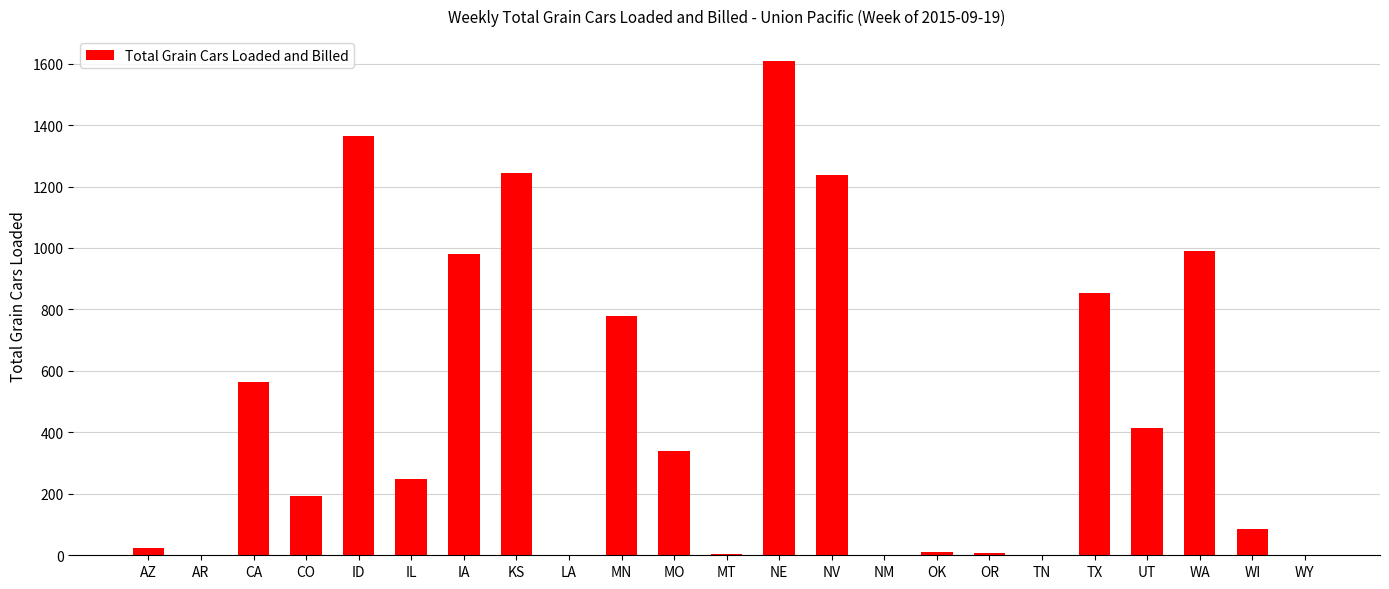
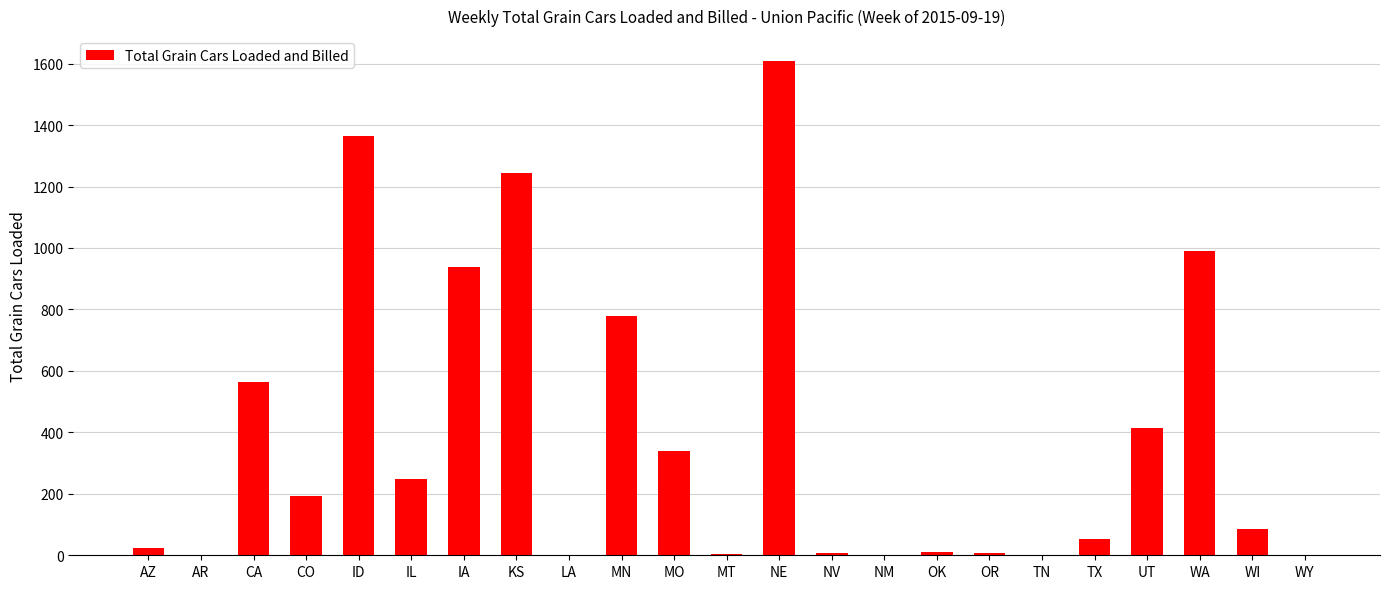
IA: 980 -> 940
NV: 1240 -> 10
TX: 850 -> 50
